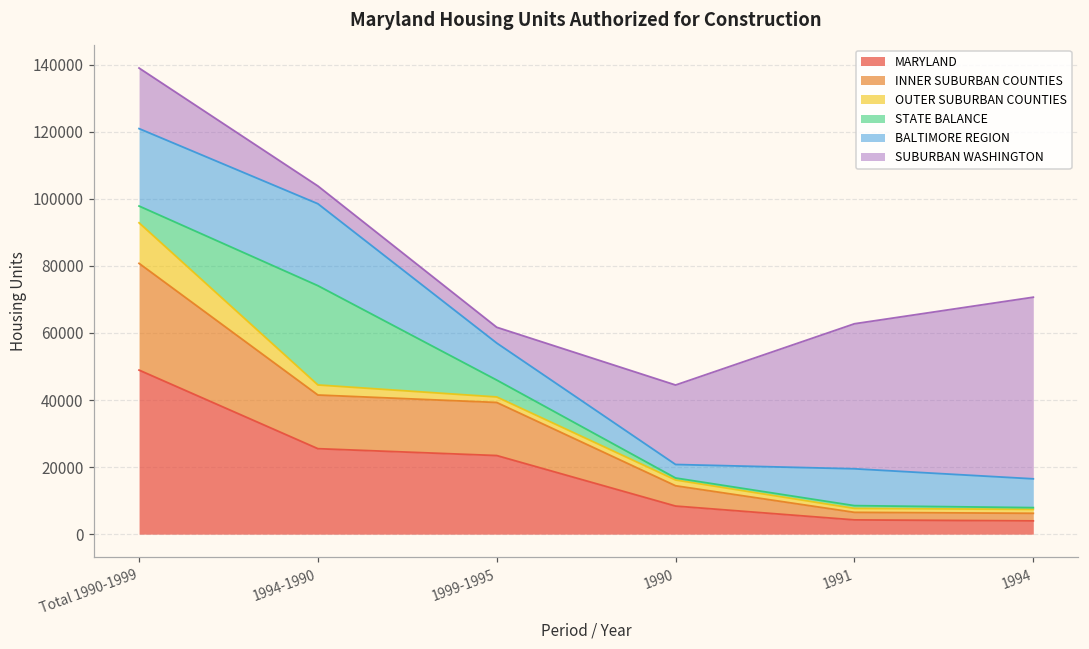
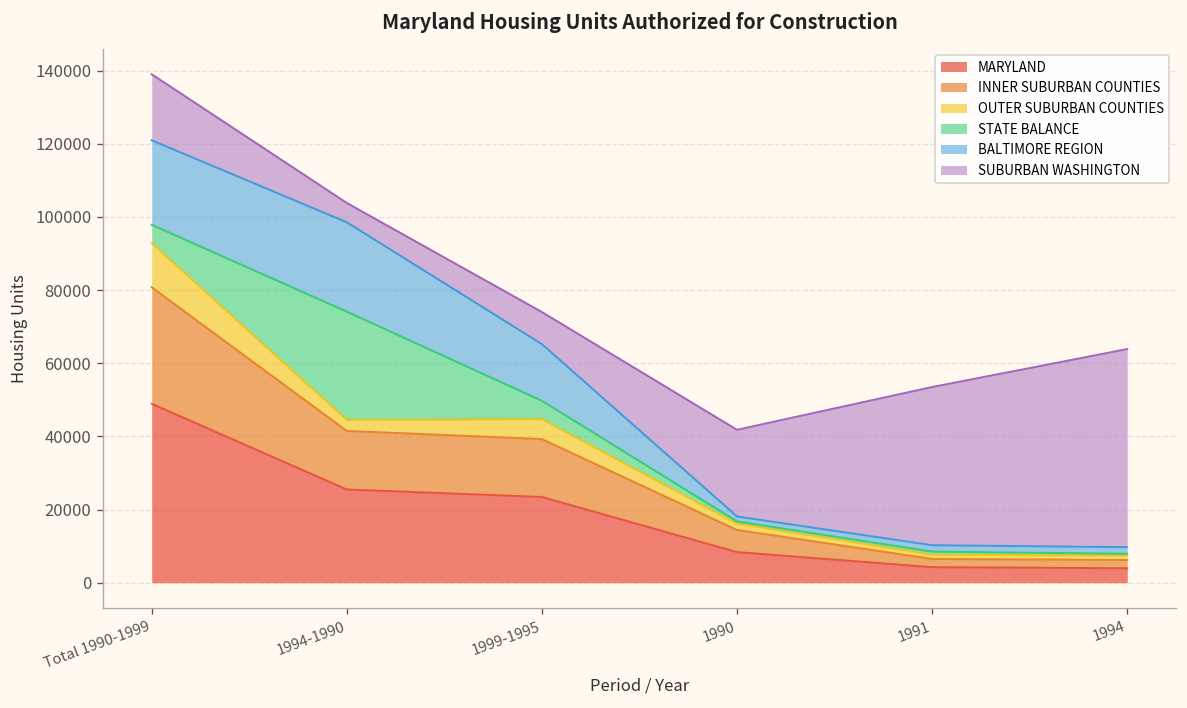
OUTER SUBURBAN COUNTIES, 1999-1995: 2000 -> 5000
BALTIMORE REGION, 1999-1995: 11000 -> 15000
SUBURBAN WASHINGTON, 1999-1995: 5000 -> 9000
BALTIMORE REGION, 1990: 4000 -> 1000
BALTIMORE REGION, 1991: 11000 -> 2000
BALTIMORE REGION, 1994: 9000 -> 2000
